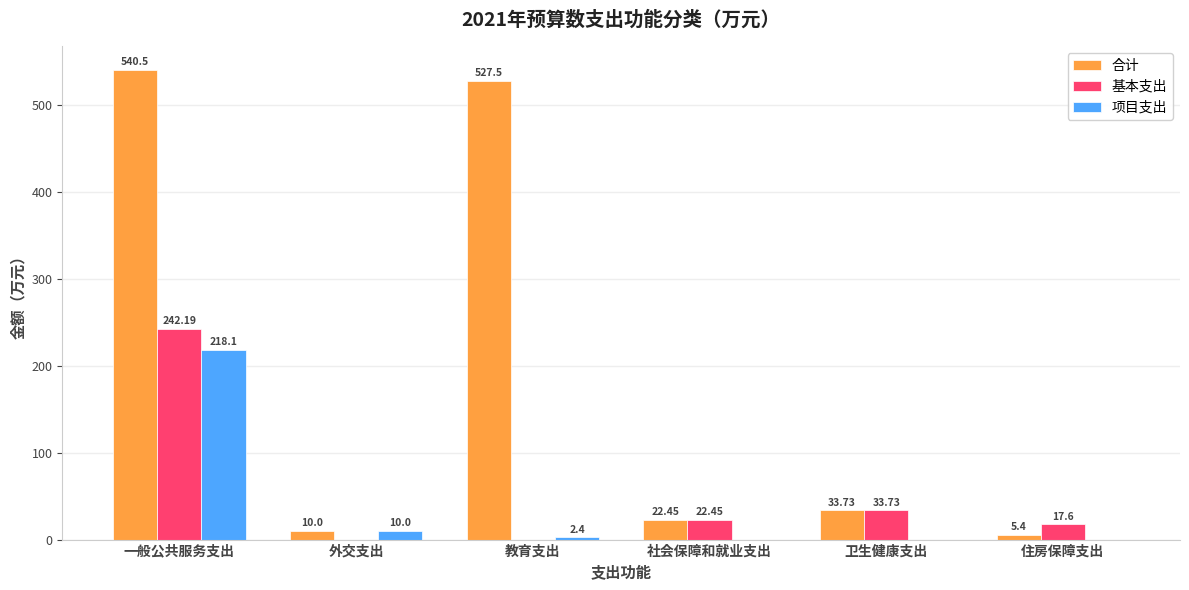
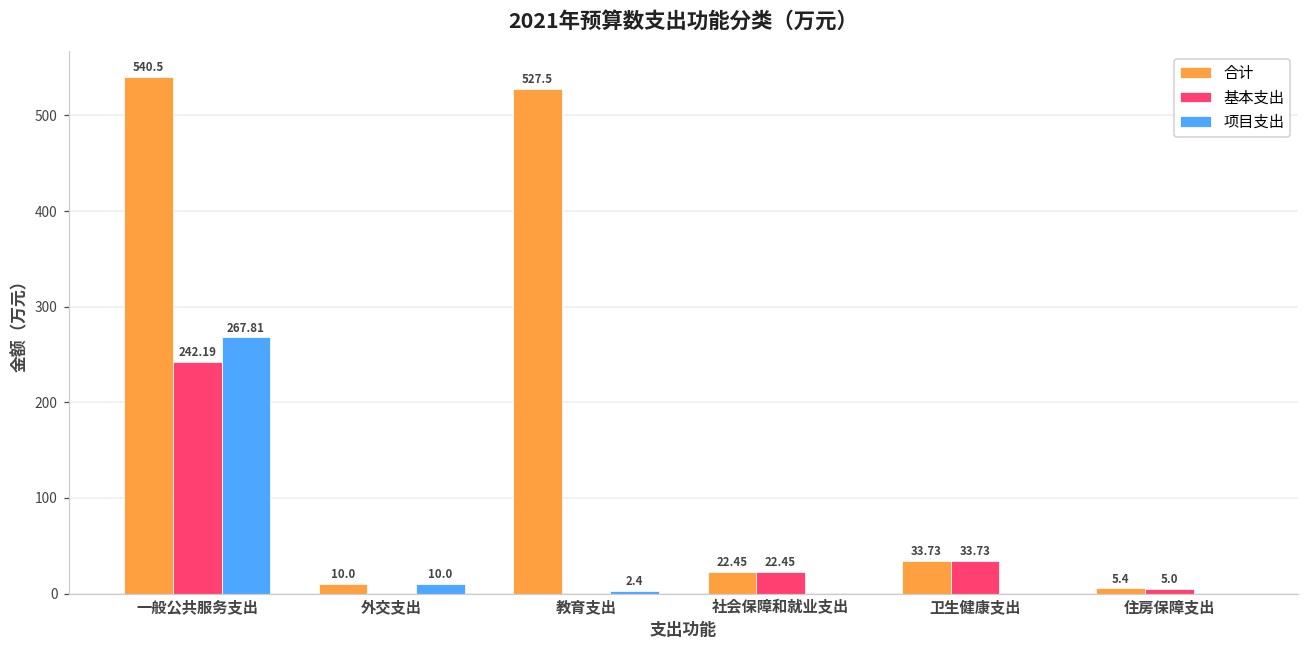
项目支出, 一般公共服务支出: 218.1 -> 267.81
基本支出, 住房保障支出: 17.6 -> 5.0
